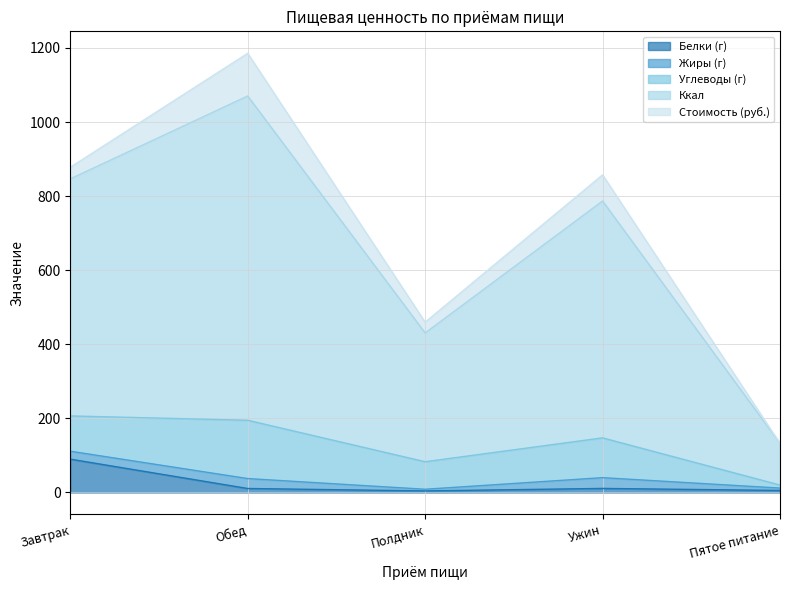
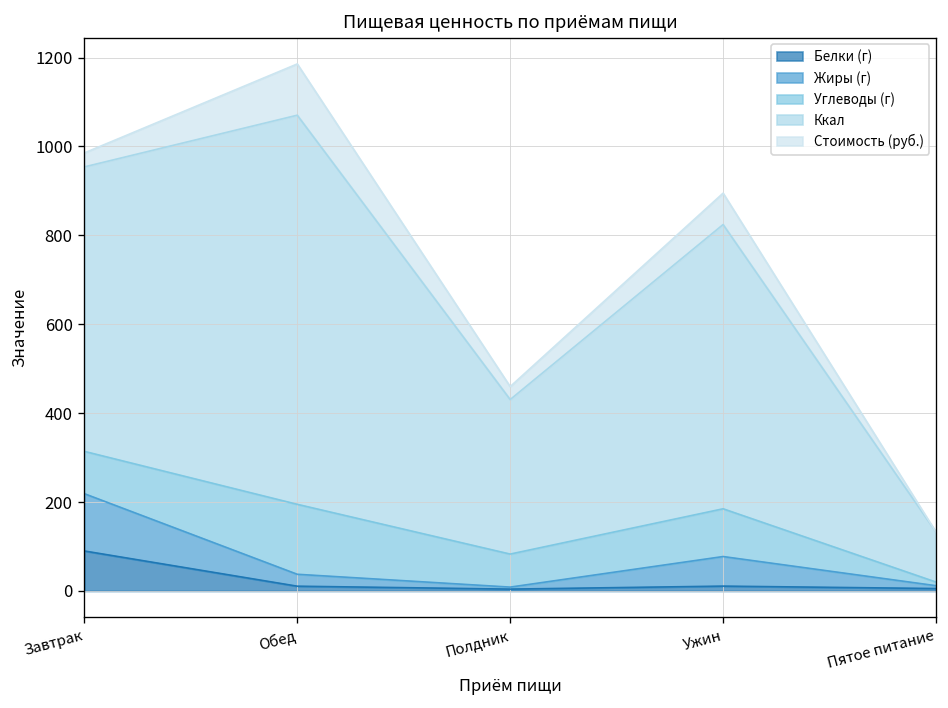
Жиры (г), Завтрак: 20 -> 130
Жиры (г), Ужин: 30 -> 70
